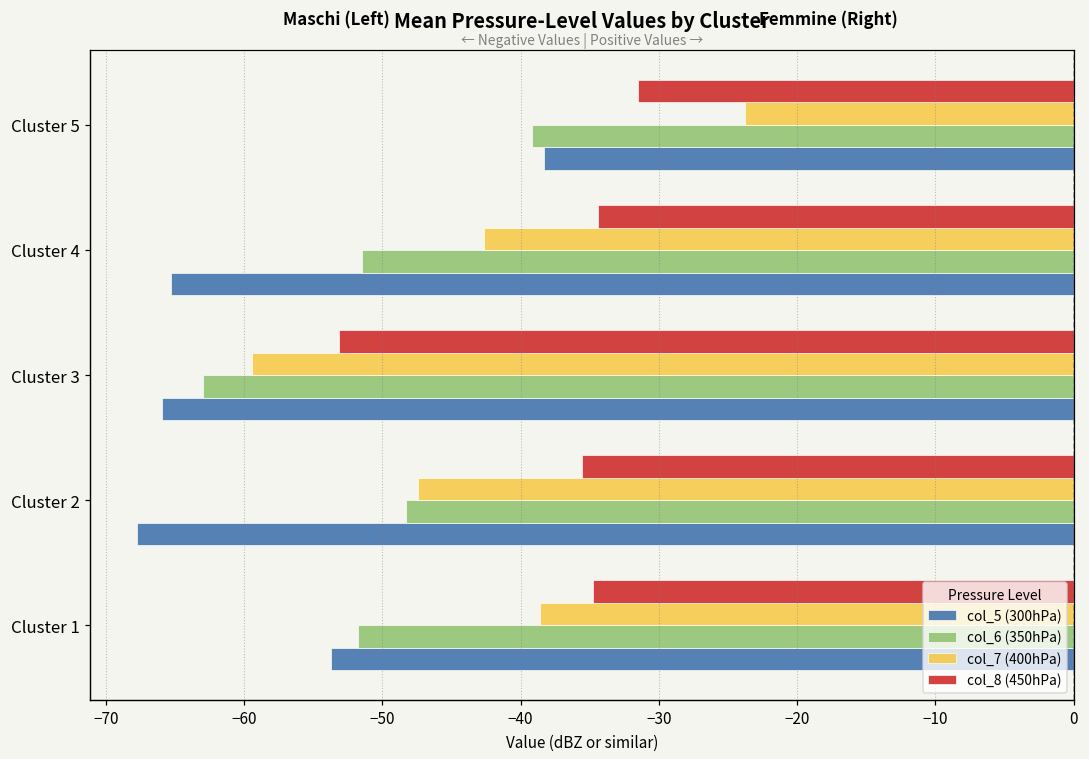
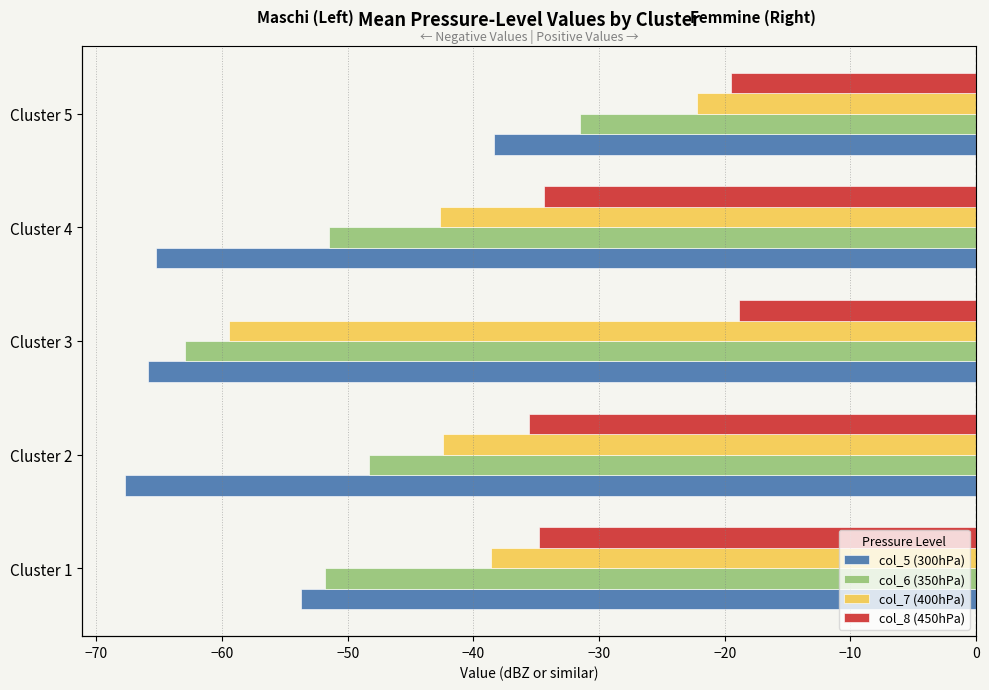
col_8 (450hPa), Cluster 5: -31.5 -> -19.5
col_7 (400hPa), Cluster 5: -23.8 -> -22.2
col_6 (350hPa), Cluster 5: -39.2 -> -31.5
col_8 (450hPa), Cluster 3: -53.1 -> -18.8
col_7 (400hPa), Cluster 2: -47.4 -> -42.5
